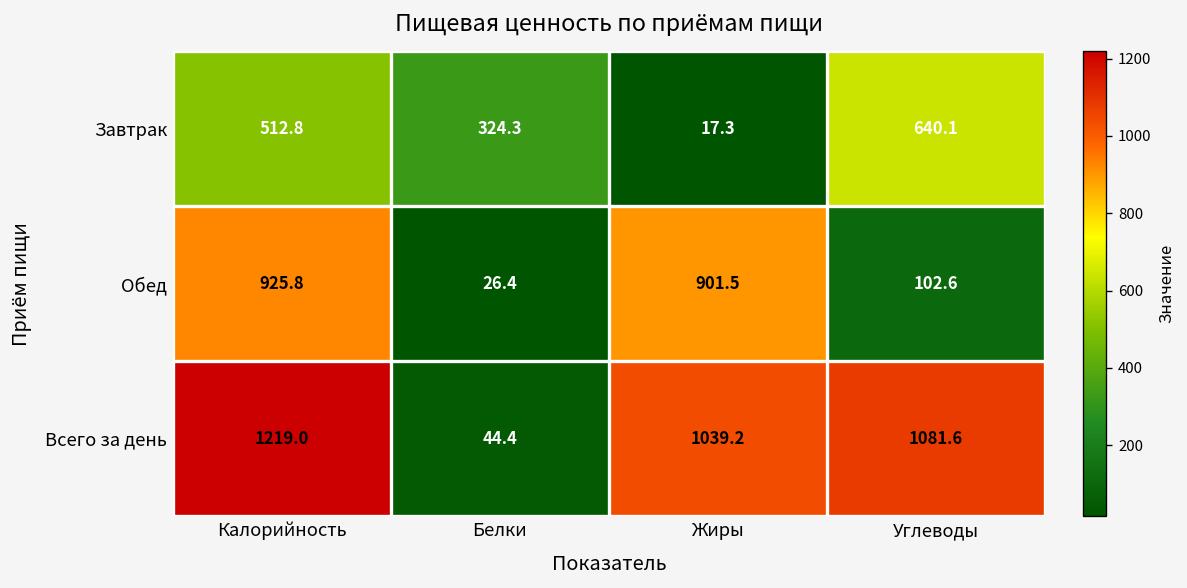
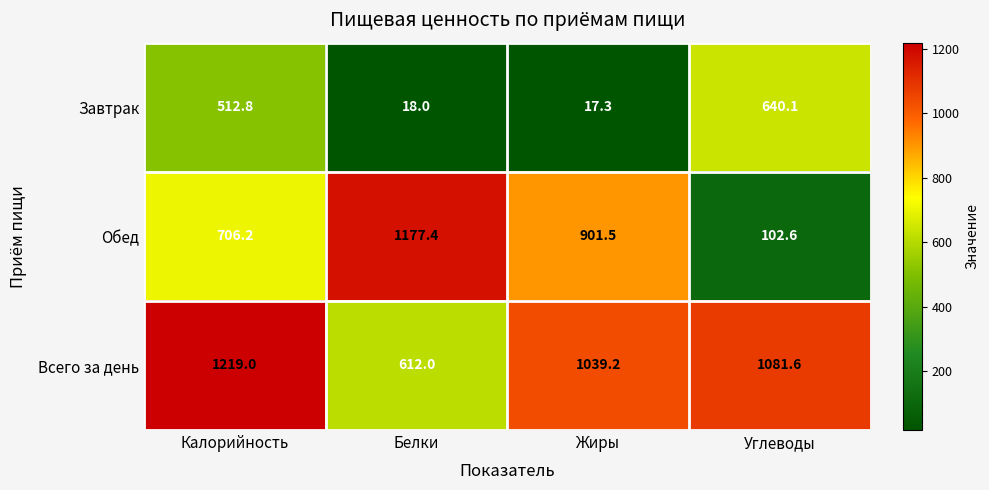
Завтрак, Белки: 324.3 -> 18.0
Обед, Калорийность: 925.8 -> 706.2
Обед, Белки: 26.4 -> 1177.4
Всего за день, Белки: 44.4 -> 612.0
